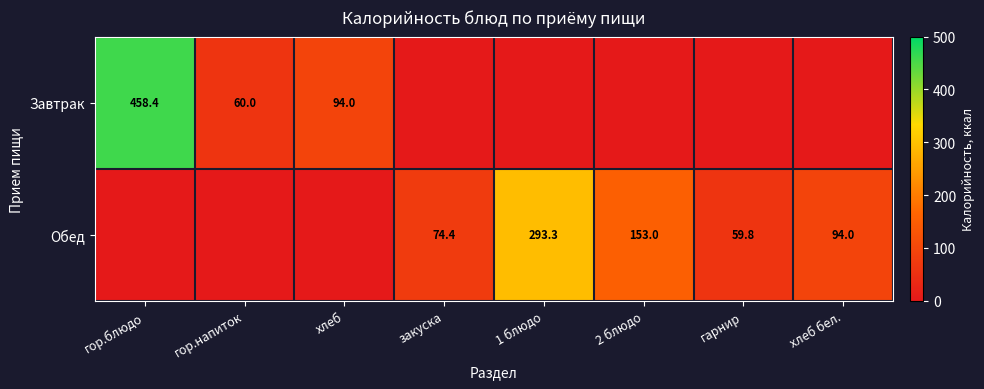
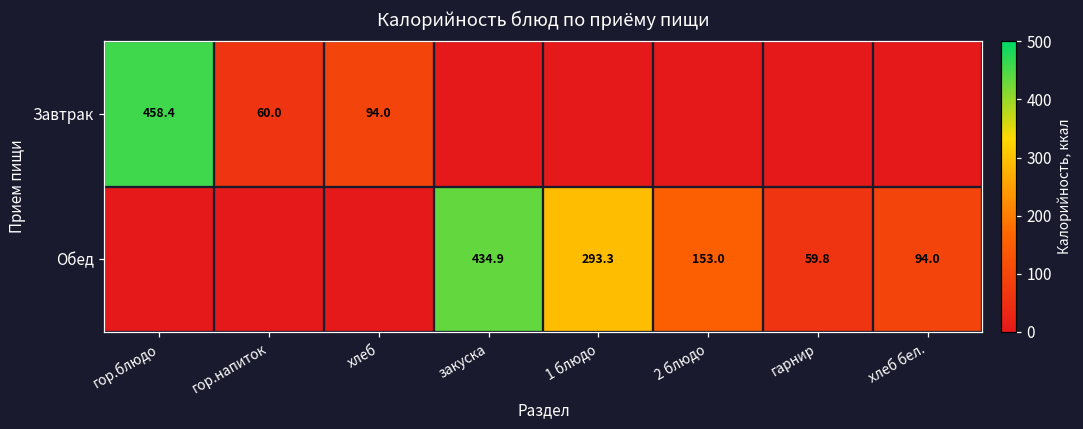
Обед, закуска: 74.4 -> 434.9
